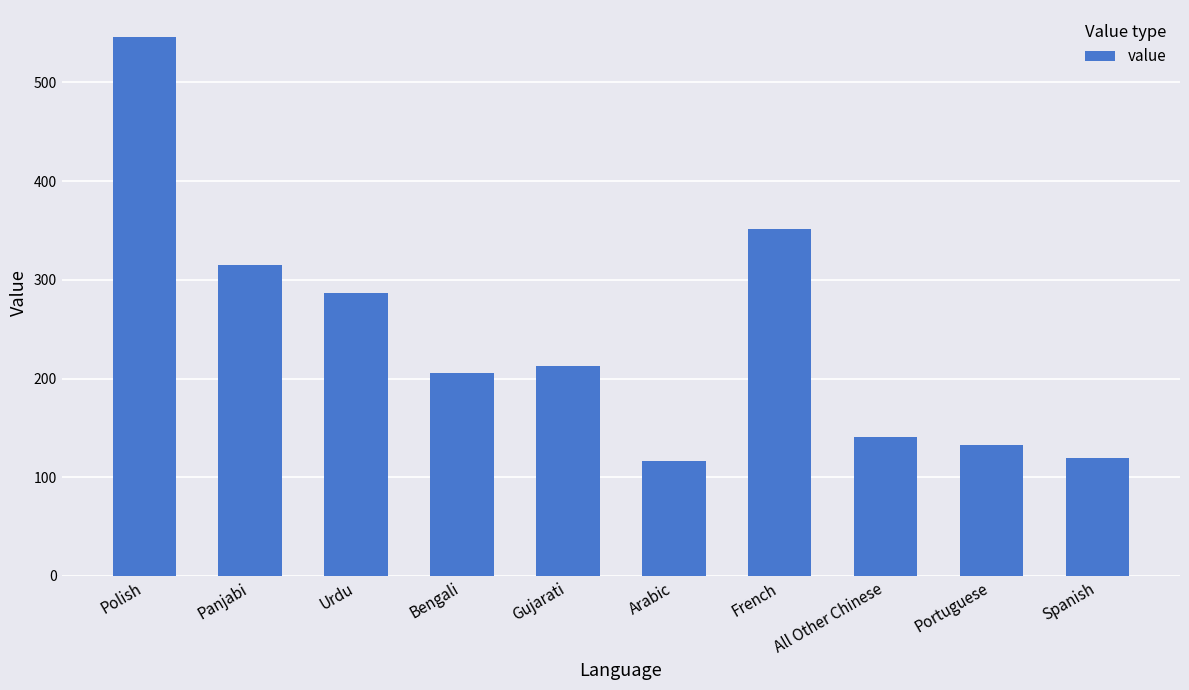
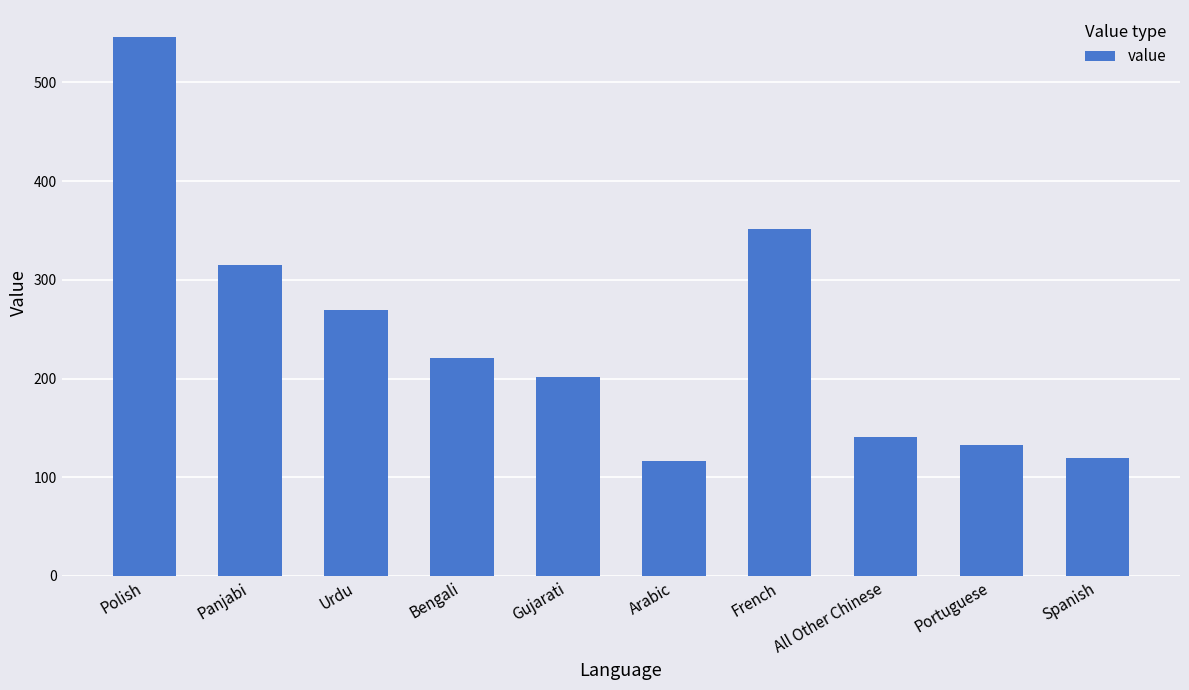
Urdu: 290 -> 270
Bengali: 210 -> 220
Gujarati: 210 -> 200
